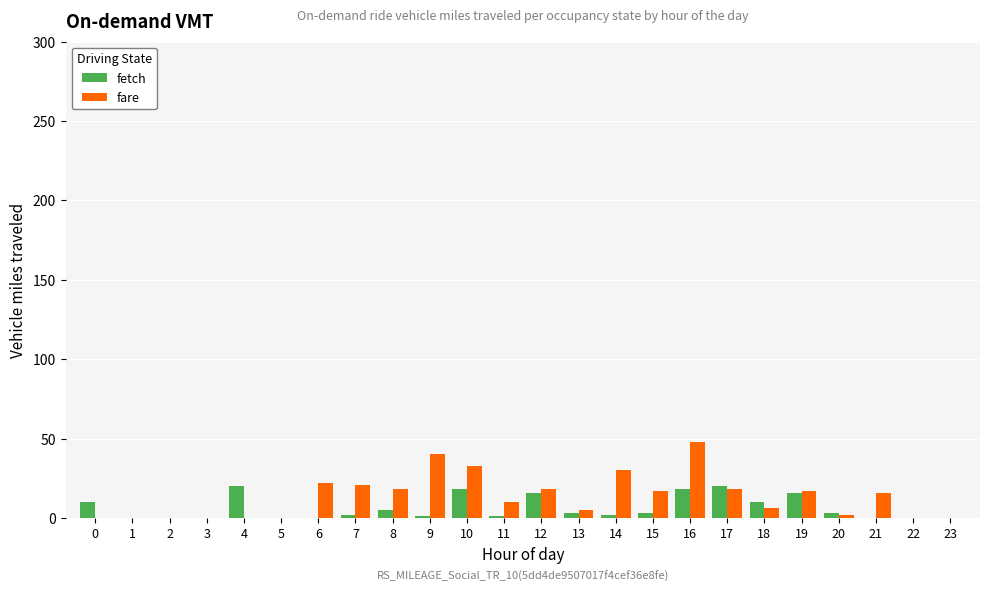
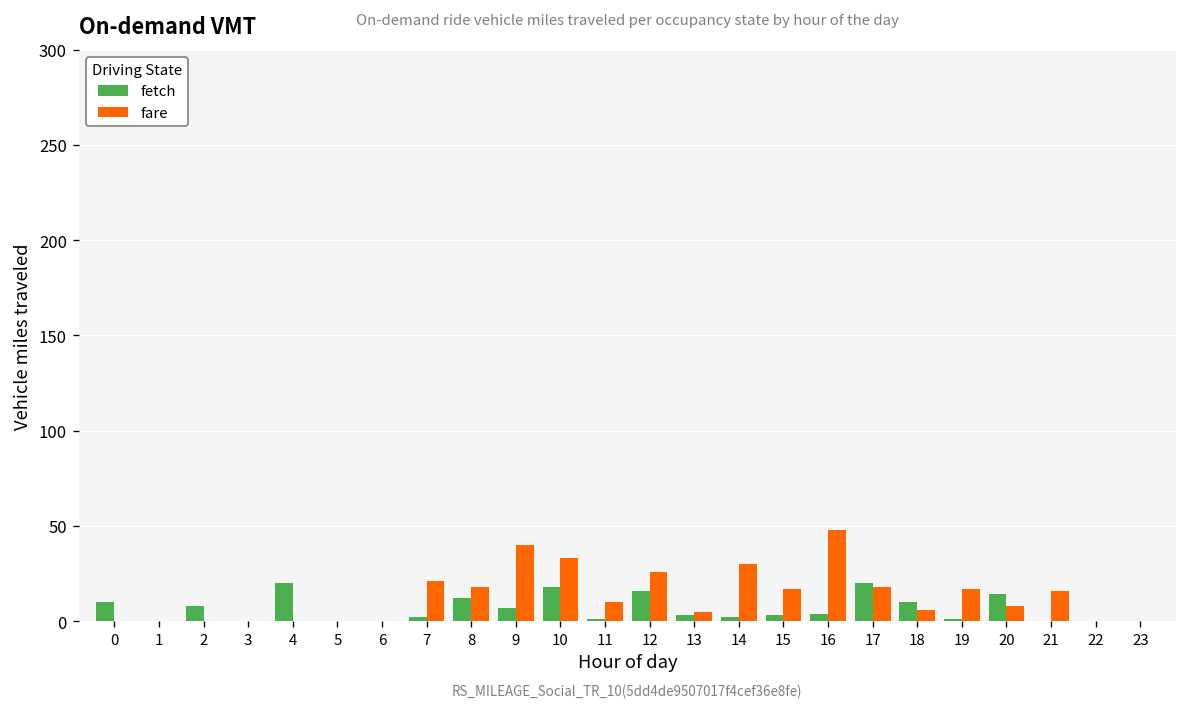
fetch, 2: 0 -> 8
fare, 6: 22 -> 0
fetch, 8: 5 -> 12
fetch, 9: 1 -> 7
fare, 12: 18 -> 26
fetch, 16: 18 -> 4
fetch, 19: 16 -> 1
fetch, 20: 3 -> 14
fare, 20: 2 -> 8
